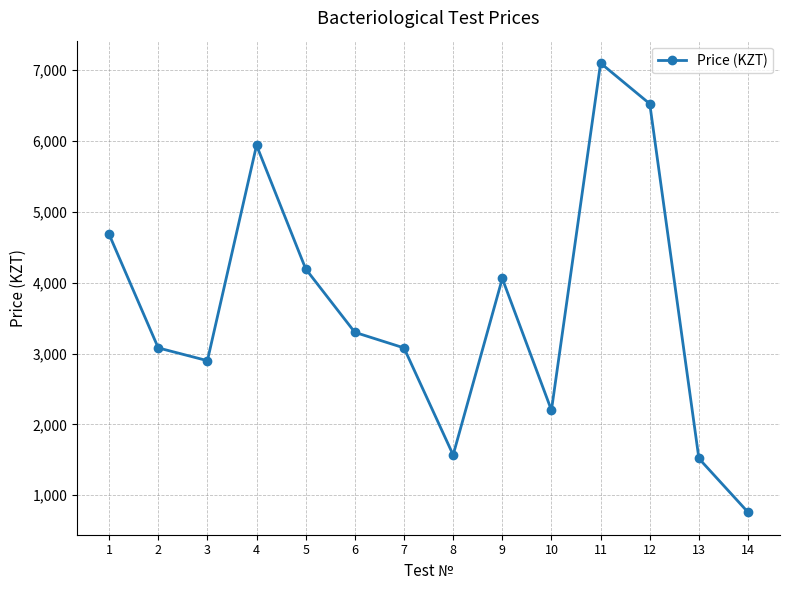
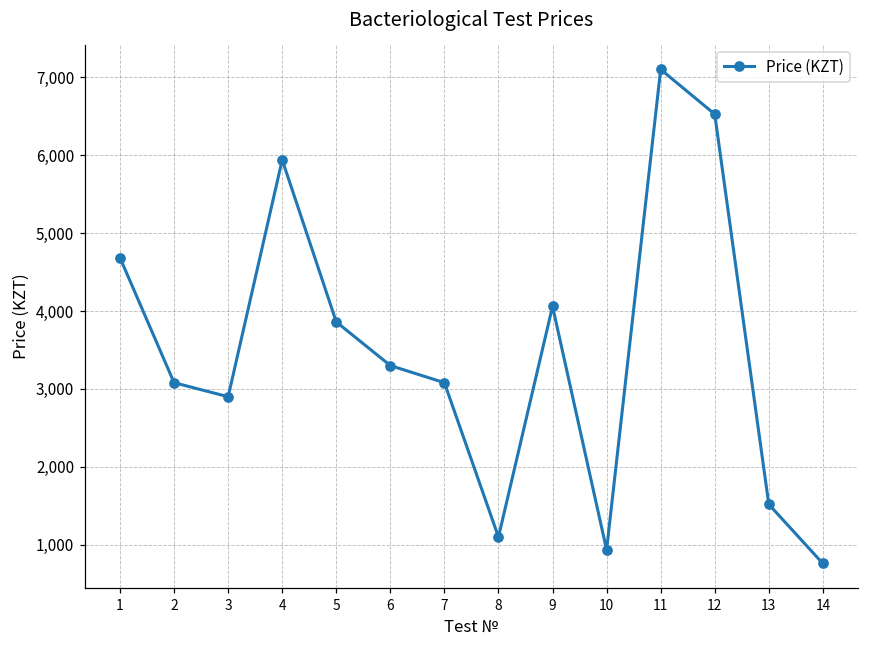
5: 4,200 -> 3,900
8: 1,600 -> 1,100
10: 2,200 -> 900
